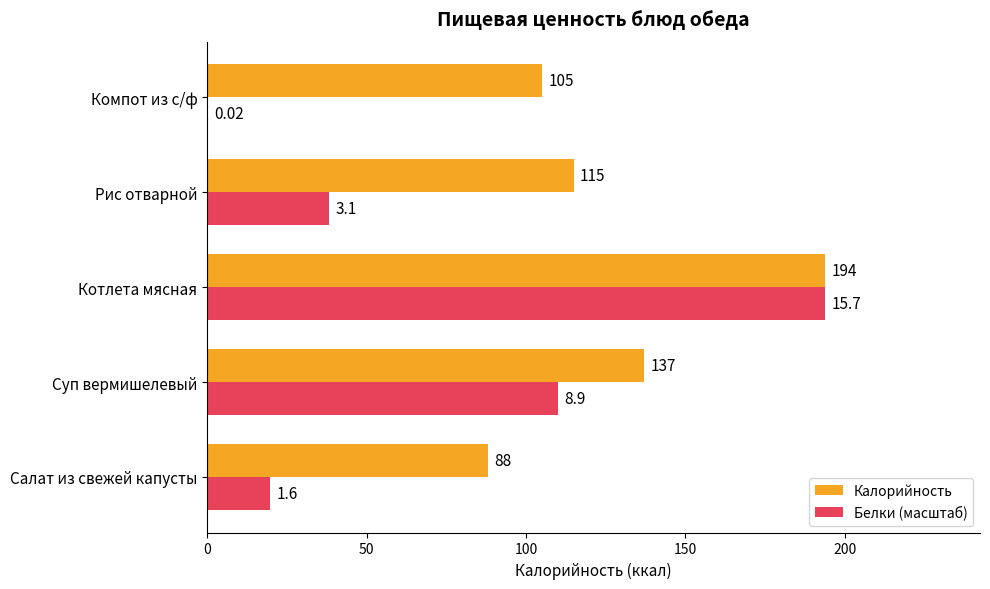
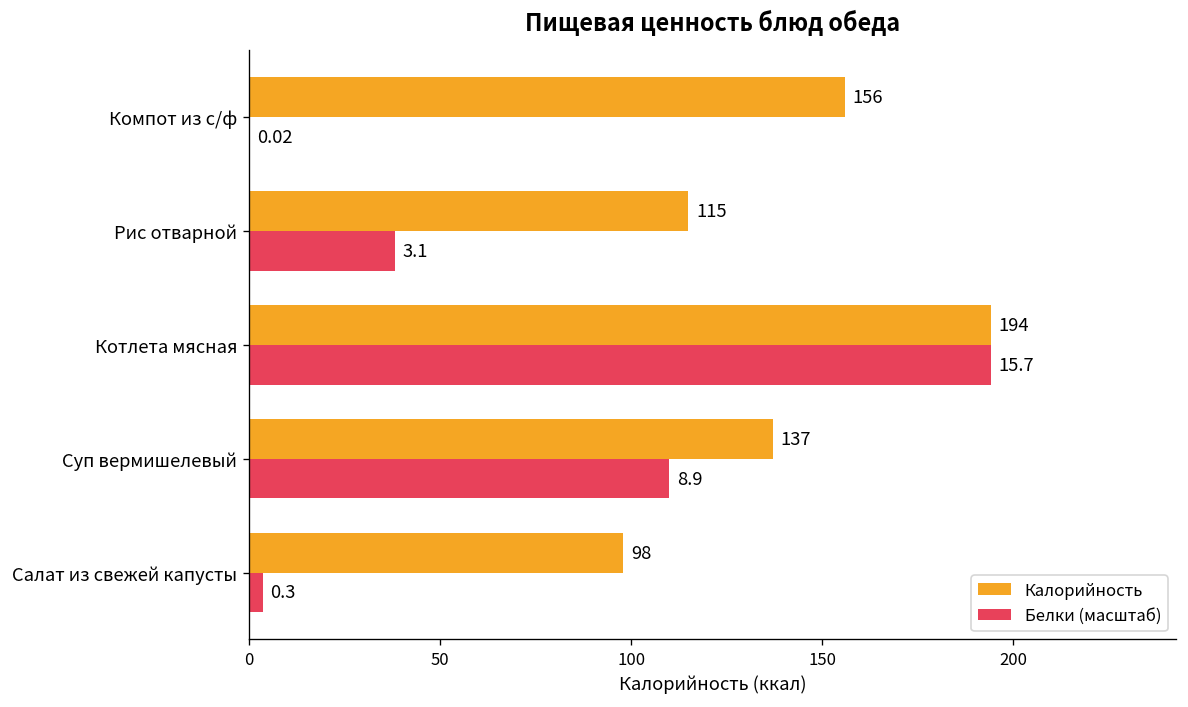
Калорийность, Компот из с/ф: 105 -> 156
Калорийность, Салат из свежей капусты: 88 -> 98
Белки (масштаб), Салат из свежей капусты: 1.6 -> 0.3
